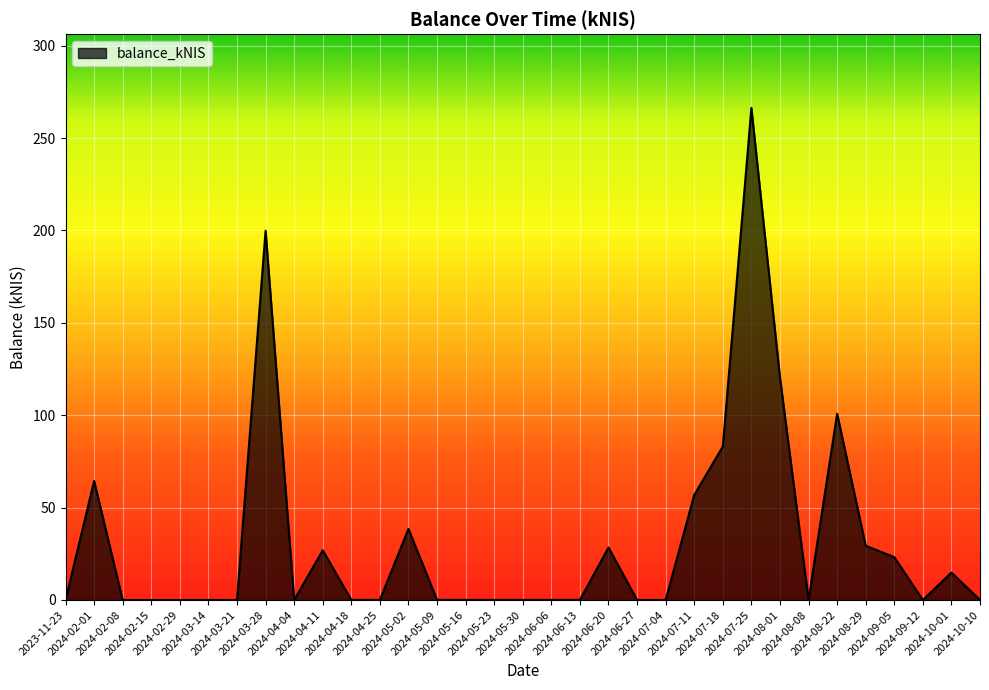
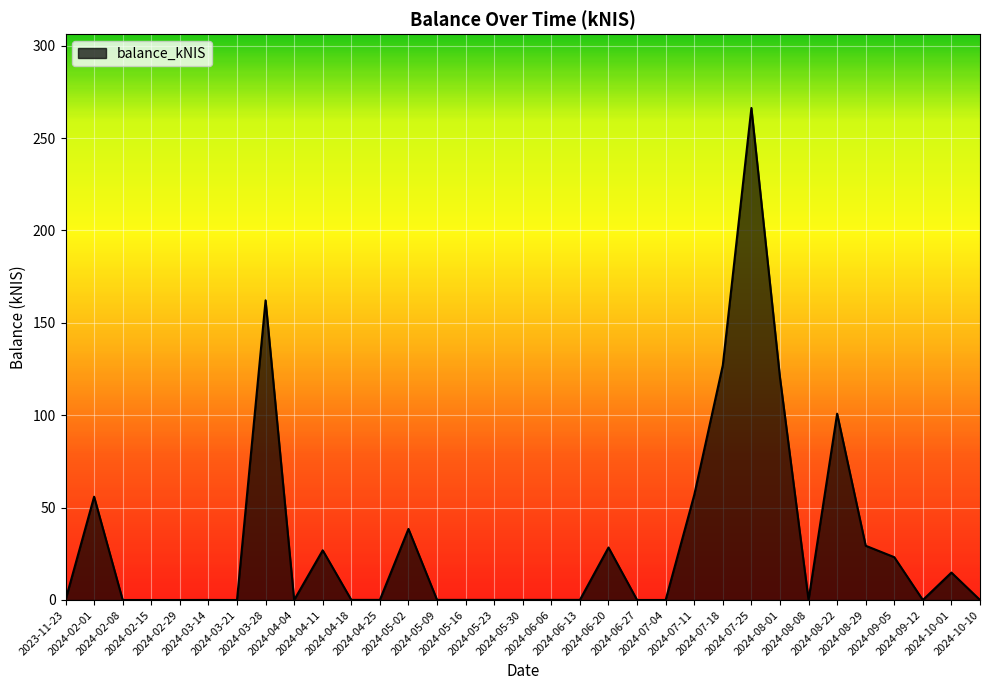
2024-02-01: 64 -> 56
2024-03-28: 200 -> 162
2024-07-18: 83 -> 127
